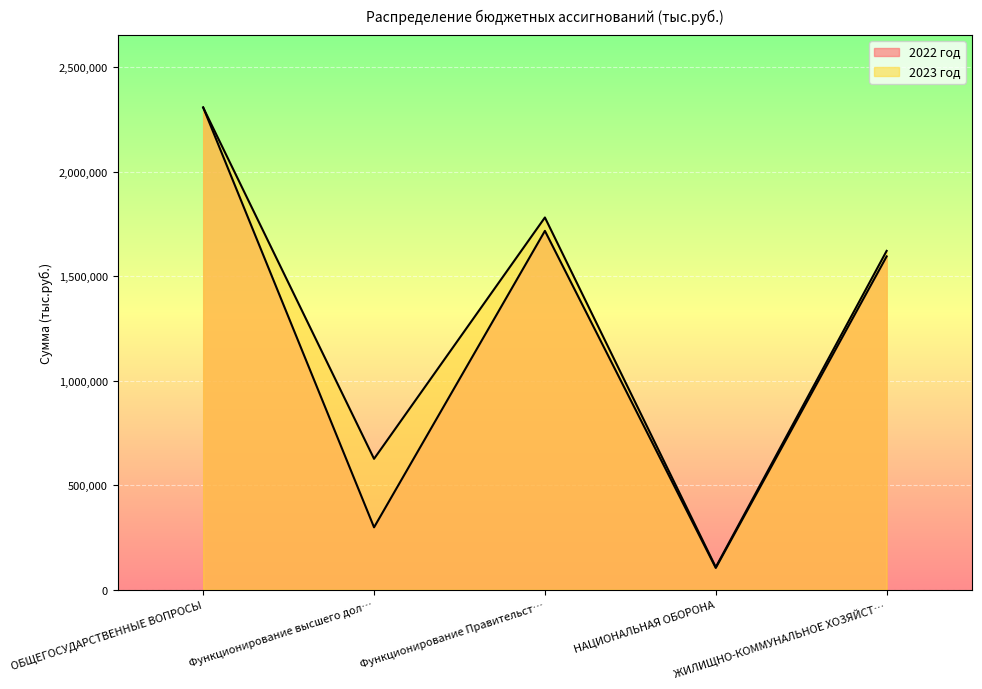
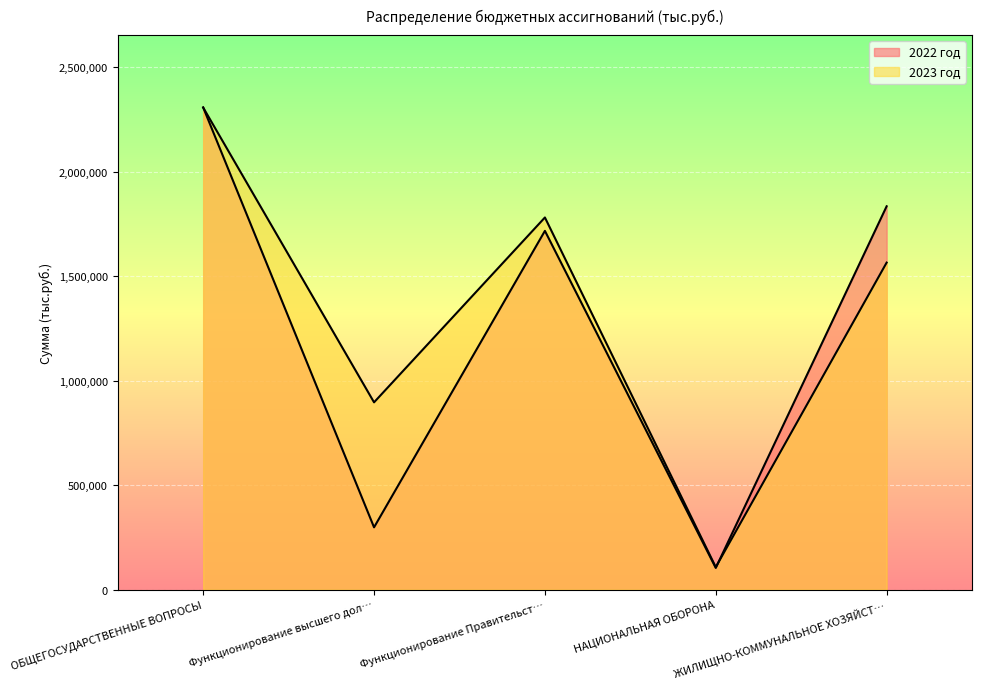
2023 год, Функционирование высшего дол…: 630,000 -> 900,000
2022 год, ЖИЛИЩНО-КОММУНАЛЬНОЕ ХОЗЯЙСТ…: 1,590,000 -> 1,830,000
2023 год, ЖИЛИЩНО-КОММУНАЛЬНОЕ ХОЗЯЙСТ…: 1,620,000 -> 1,560,000
